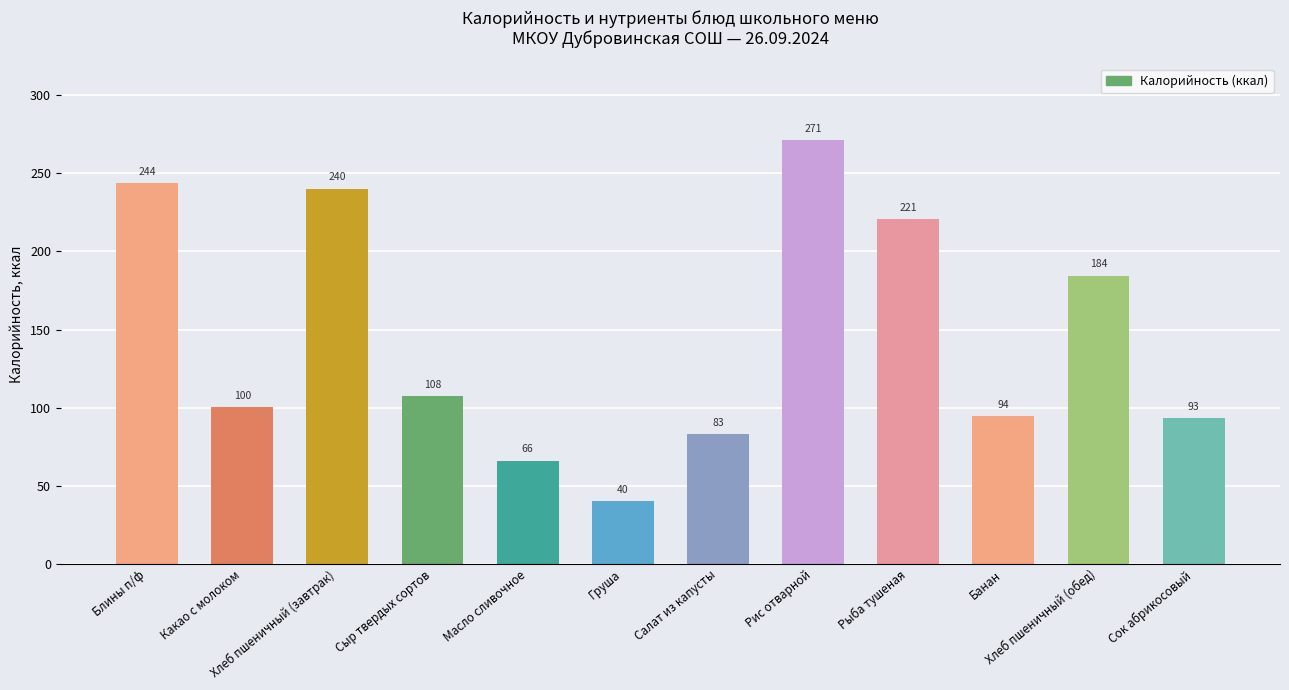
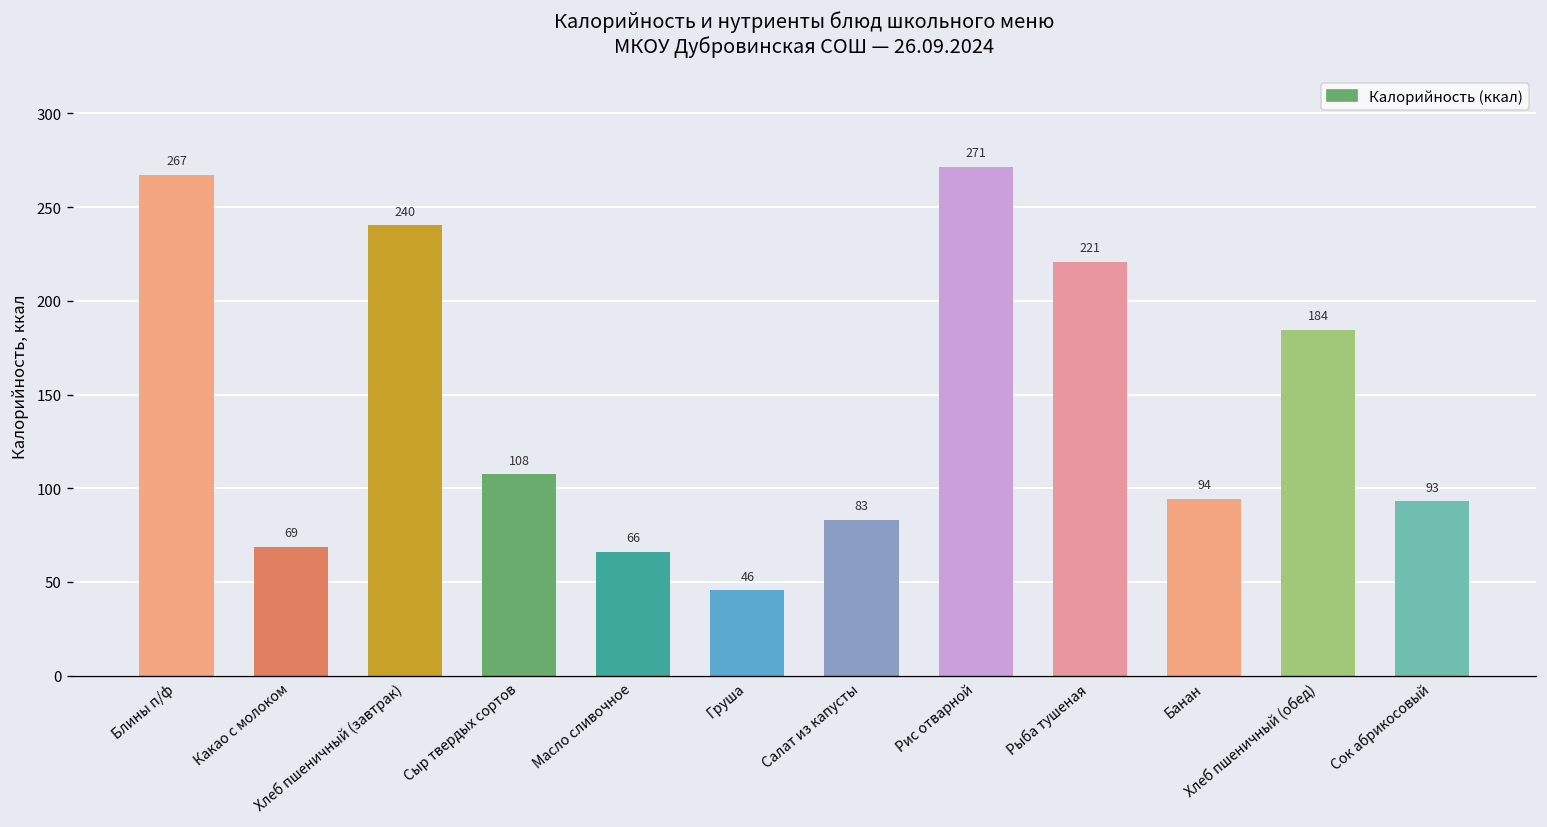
Блины п/ф: 244 -> 267
Какао с молоком: 100 -> 69
Груша: 40 -> 46
